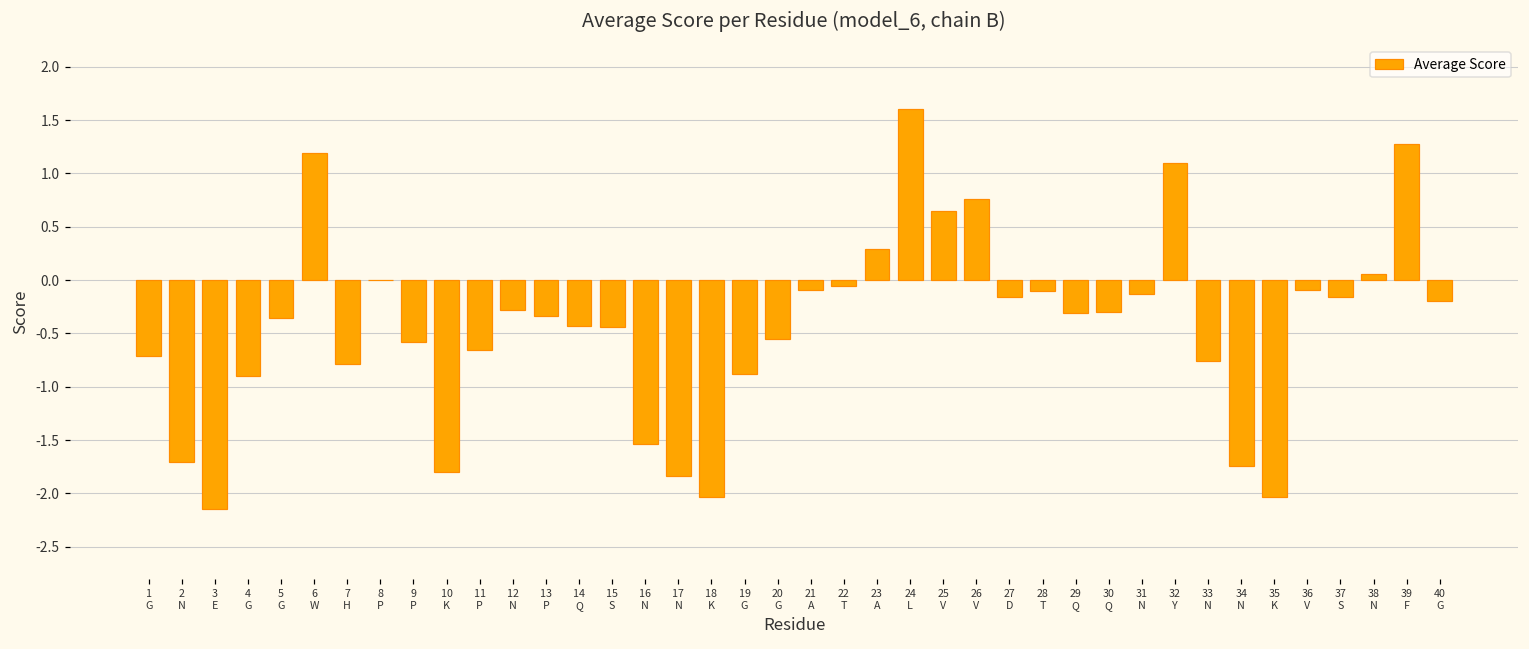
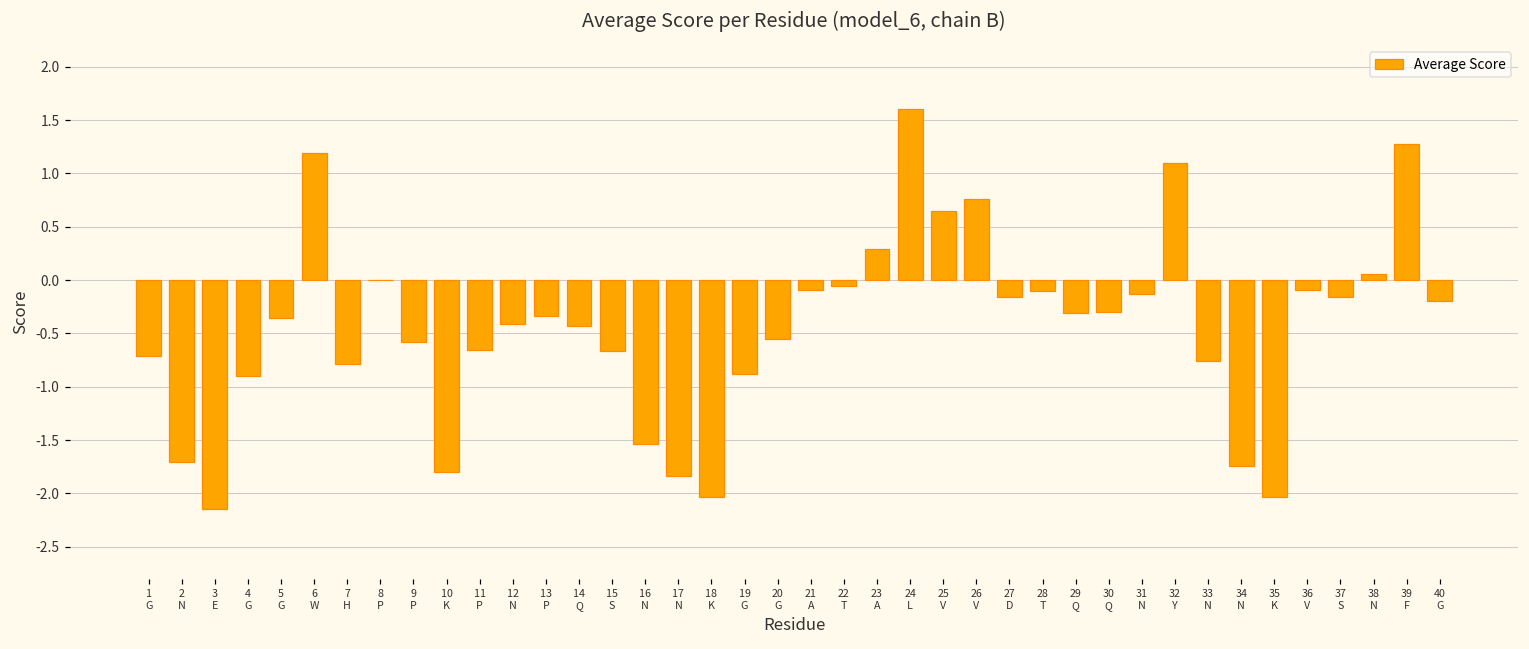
12 N: -0.3 -> -0.4
15 S: -0.4 -> -0.7
